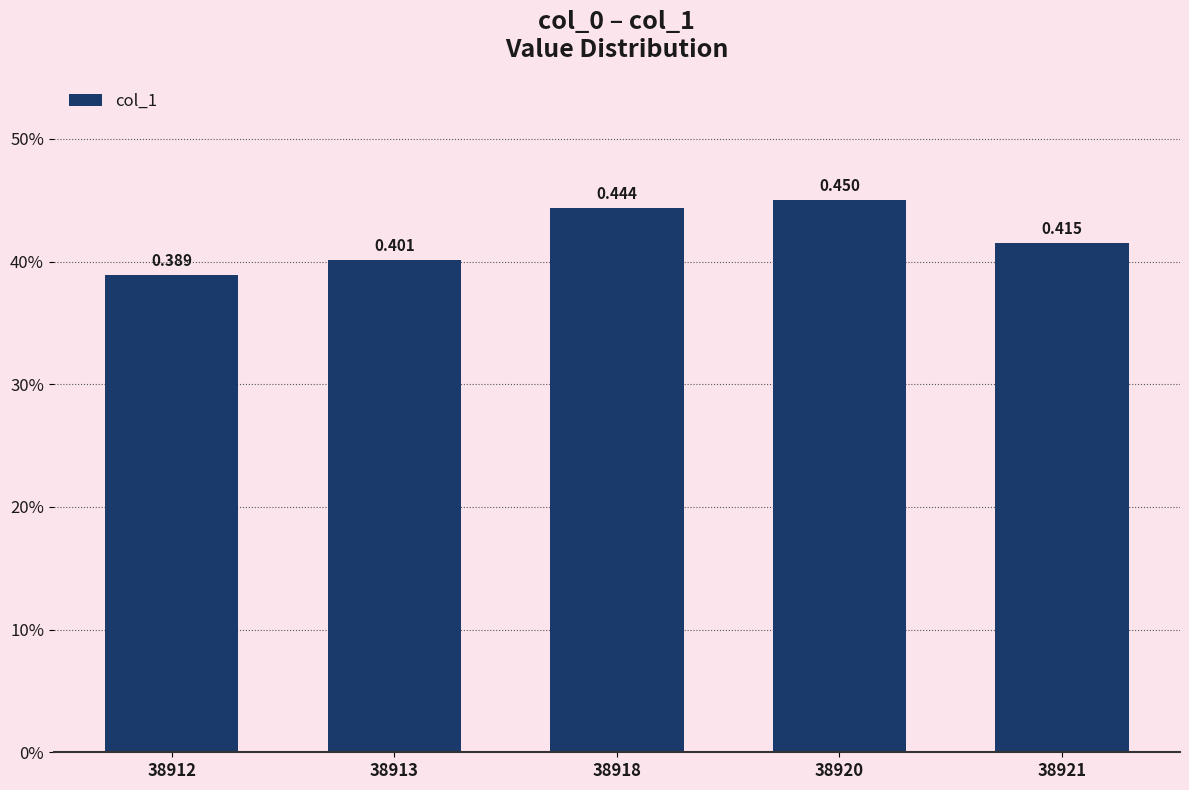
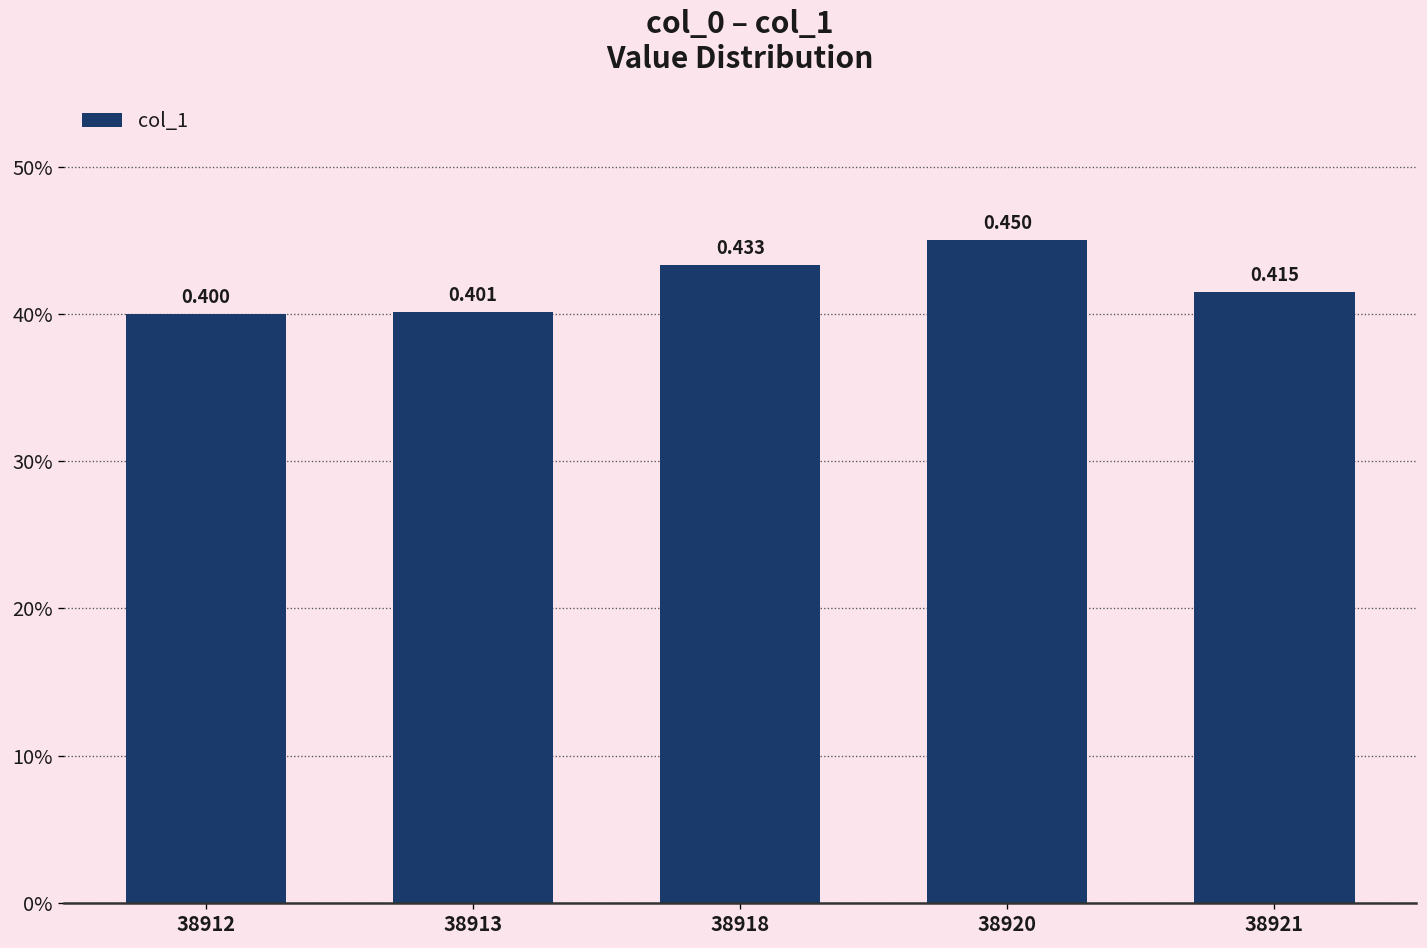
38912: 0.389 -> 0.400
38918: 0.444 -> 0.433
